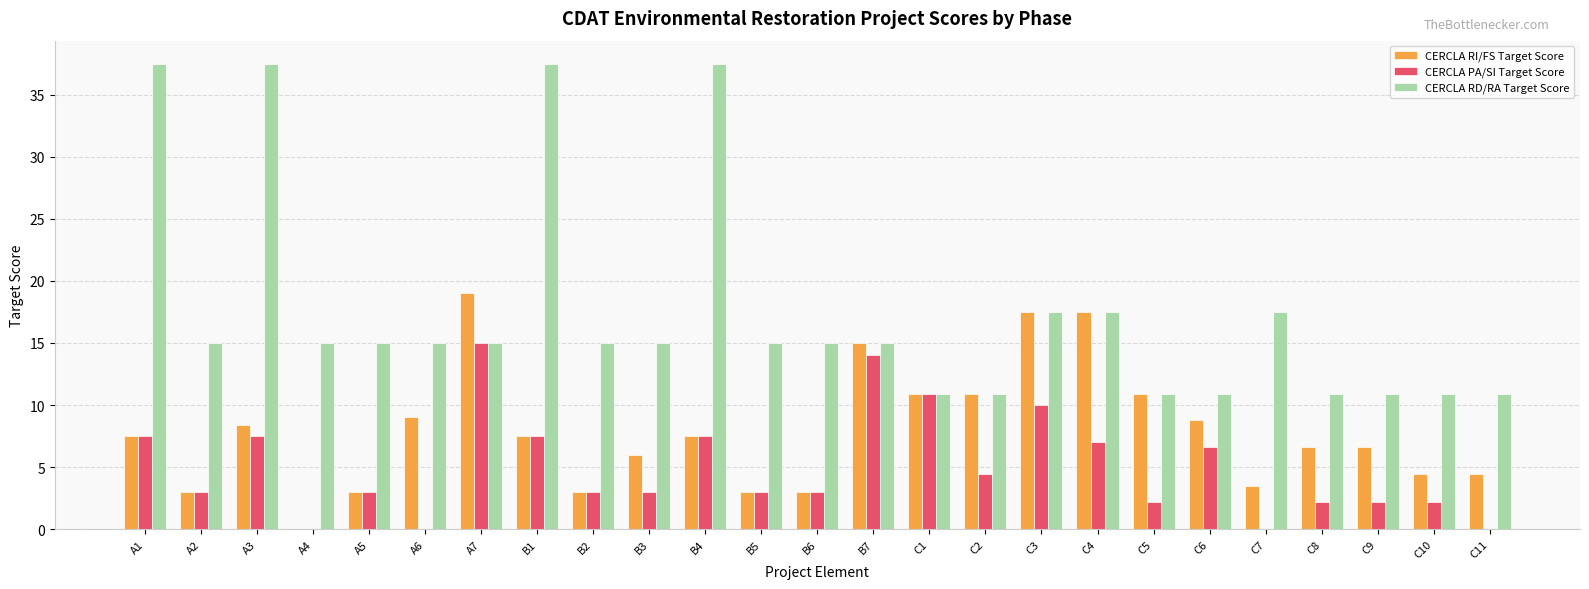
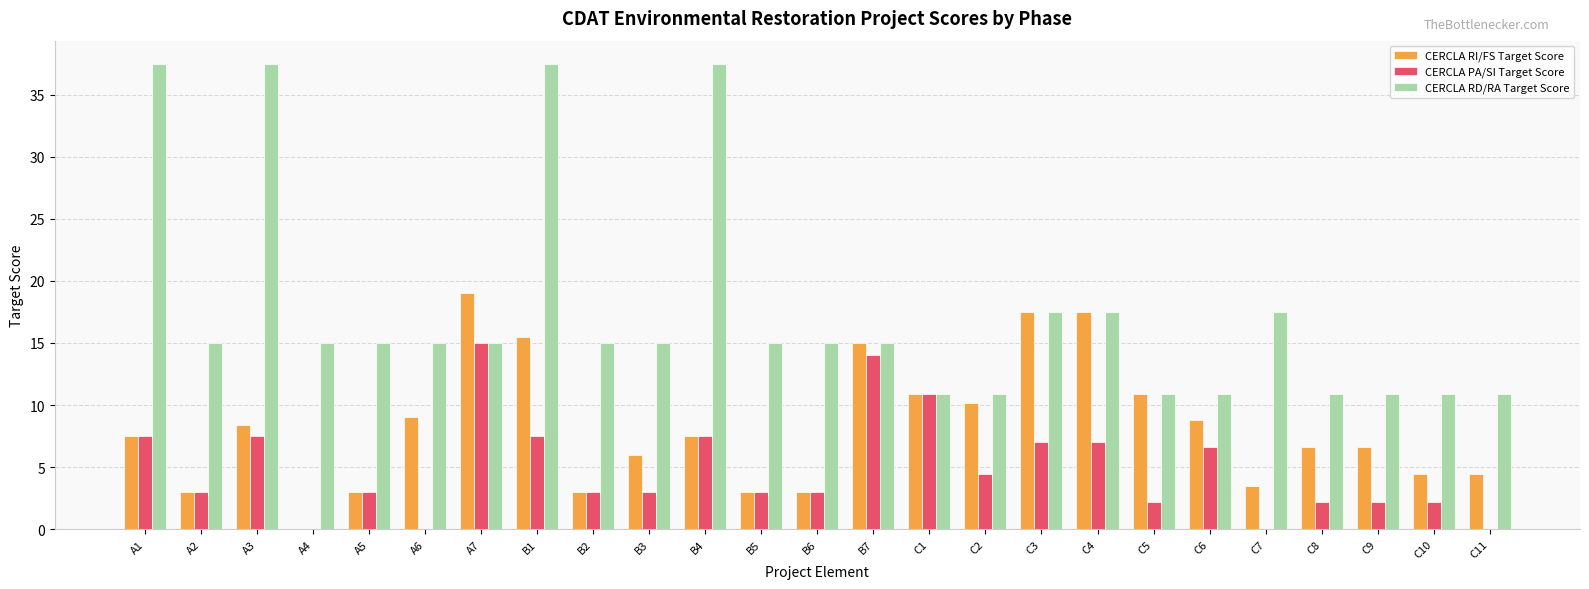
CERCLA RI/FS Target Score, B1: 7.5 -> 15.5
CERCLA RI/FS Target Score, C2: 10.9 -> 10.2
CERCLA PA/SI Target Score, C3: 10 -> 7
